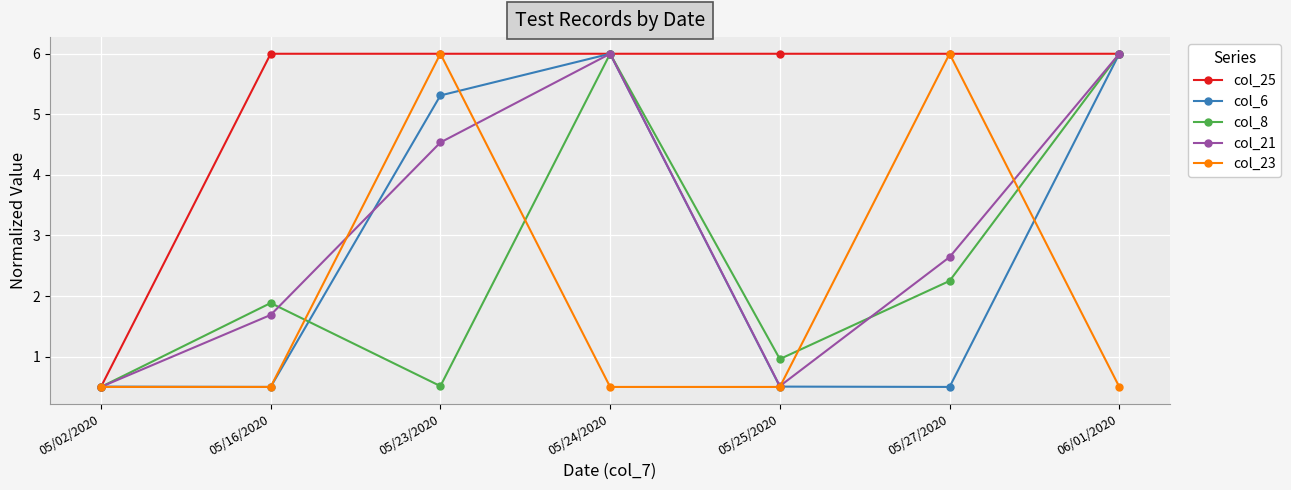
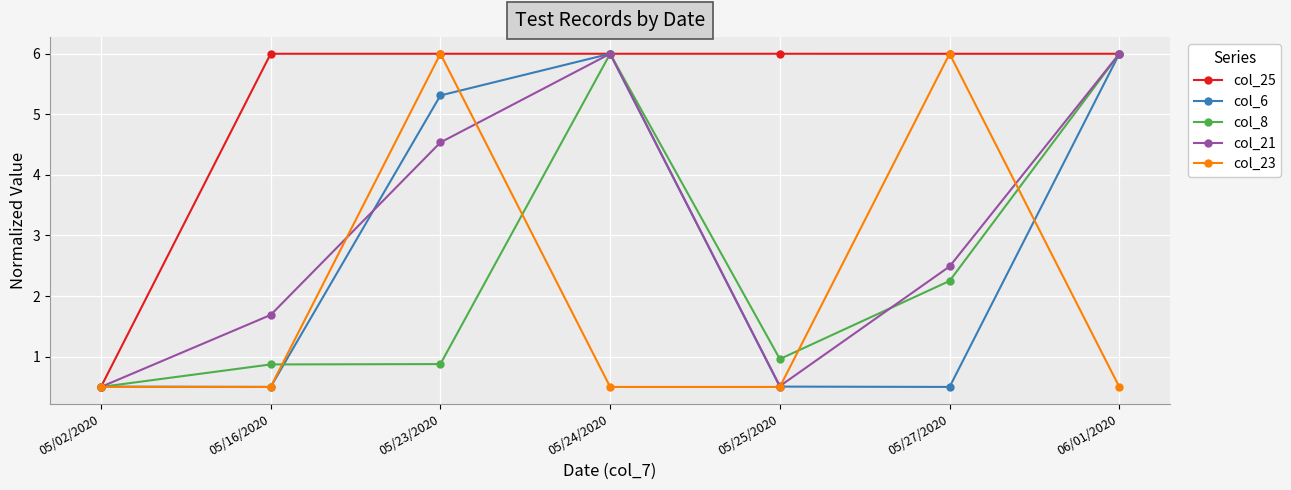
col_8, 05/16/2020: 1.9 -> 0.9
col_8, 05/23/2020: 0.5 -> 0.9
col_21, 05/27/2020: 2.6 -> 2.5
